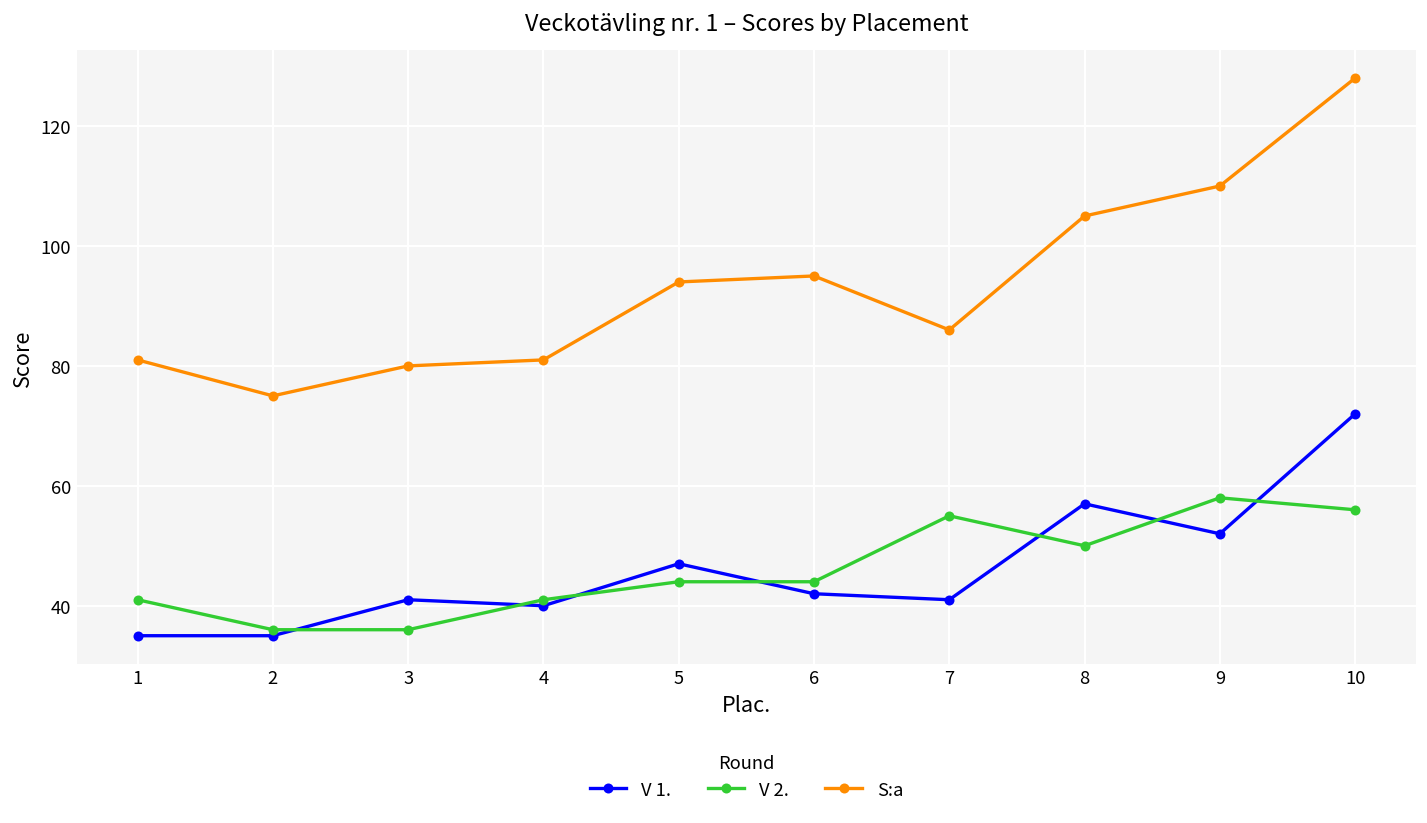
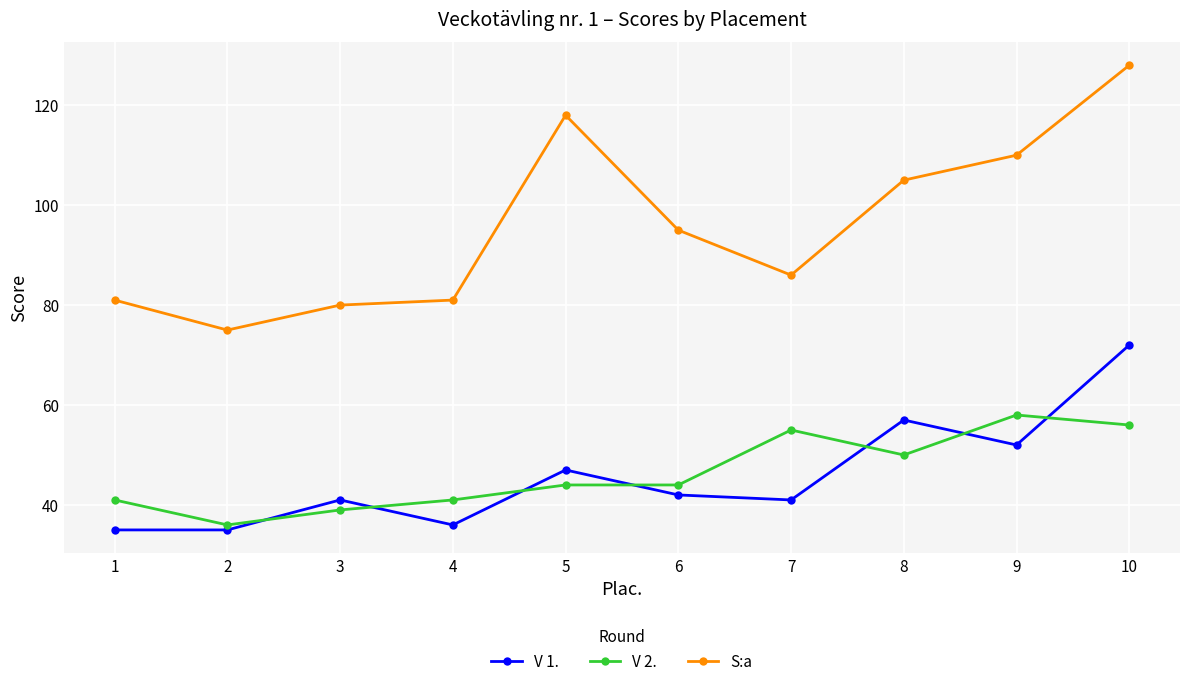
V 2., 3: 36 -> 39
V 1., 4: 40 -> 36
S:a, 5: 94 -> 118
